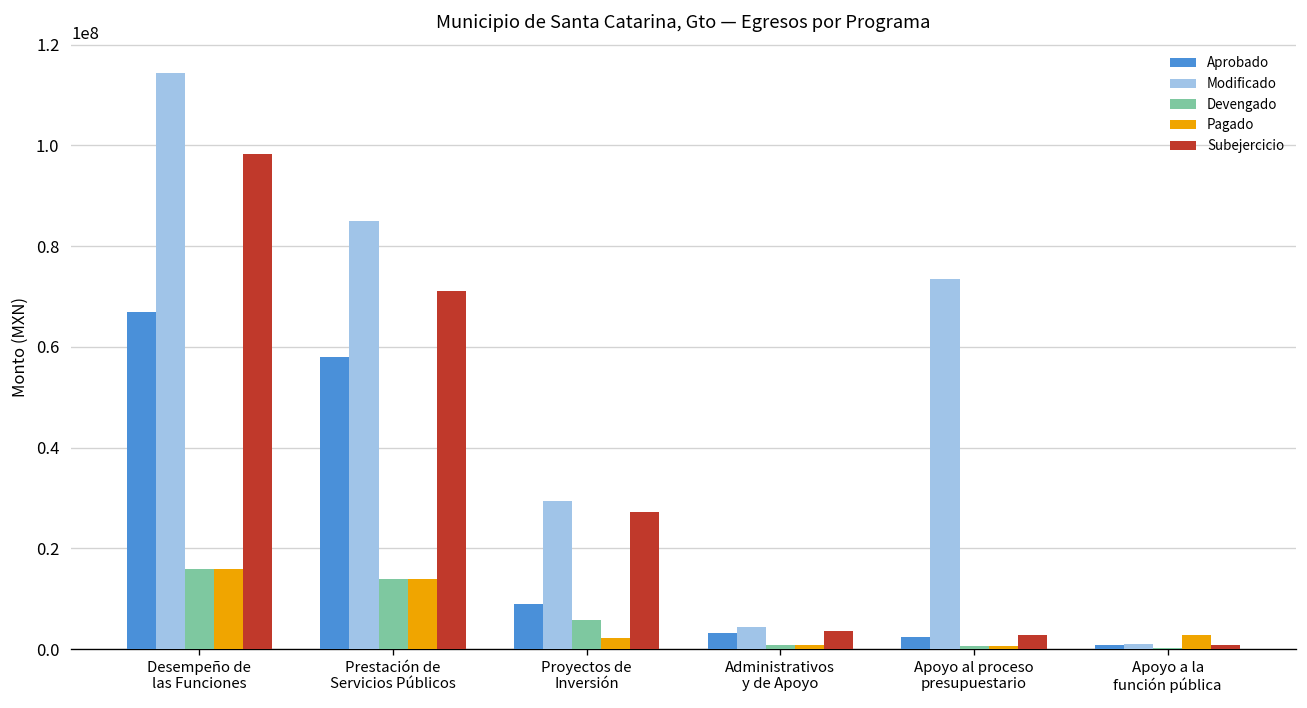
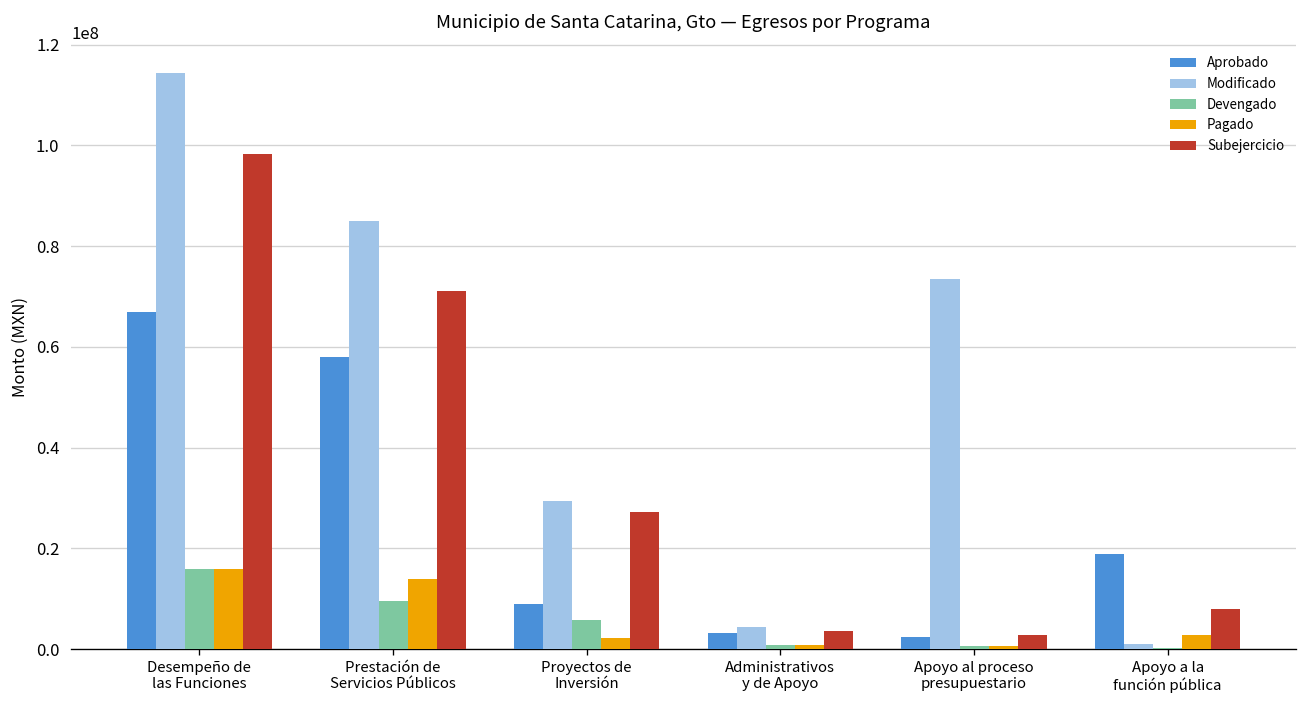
Devengado, Prestación de Servicios Públicos: 14000000 -> 10000000
Aprobado, Apoyo a la función pública: 1000000 -> 19000000
Subejercicio, Apoyo a la función pública: 1000000 -> 8000000
